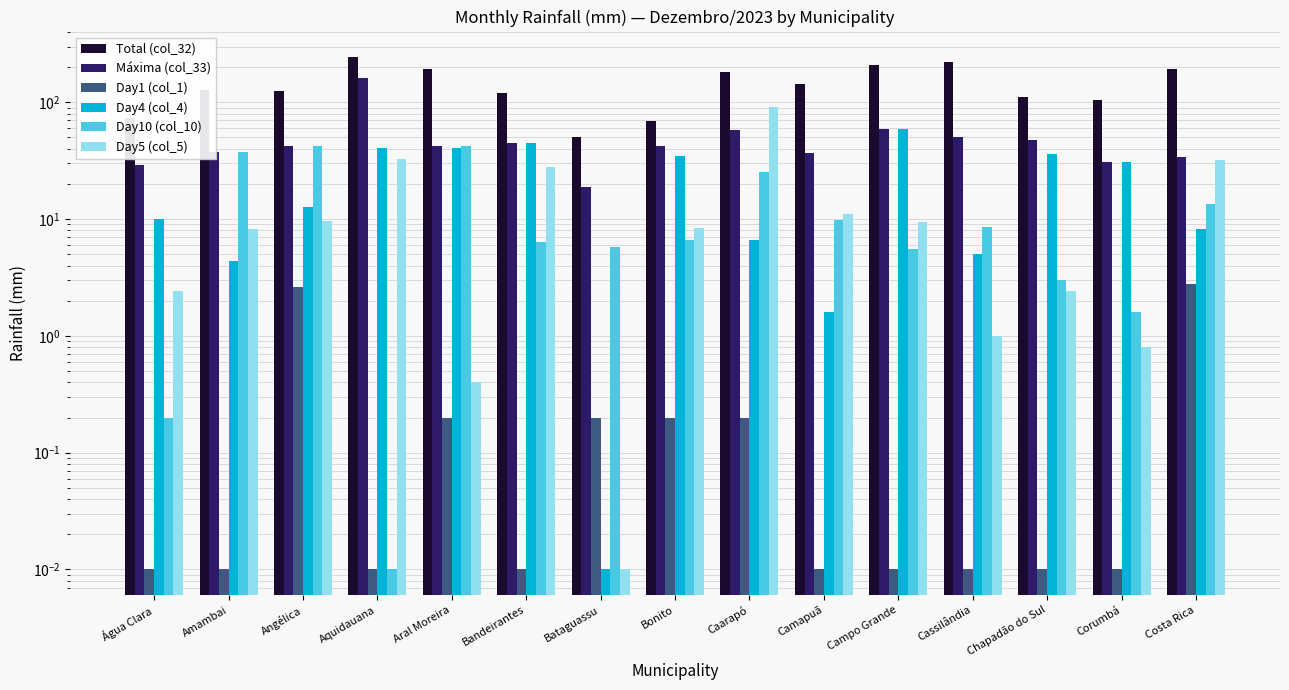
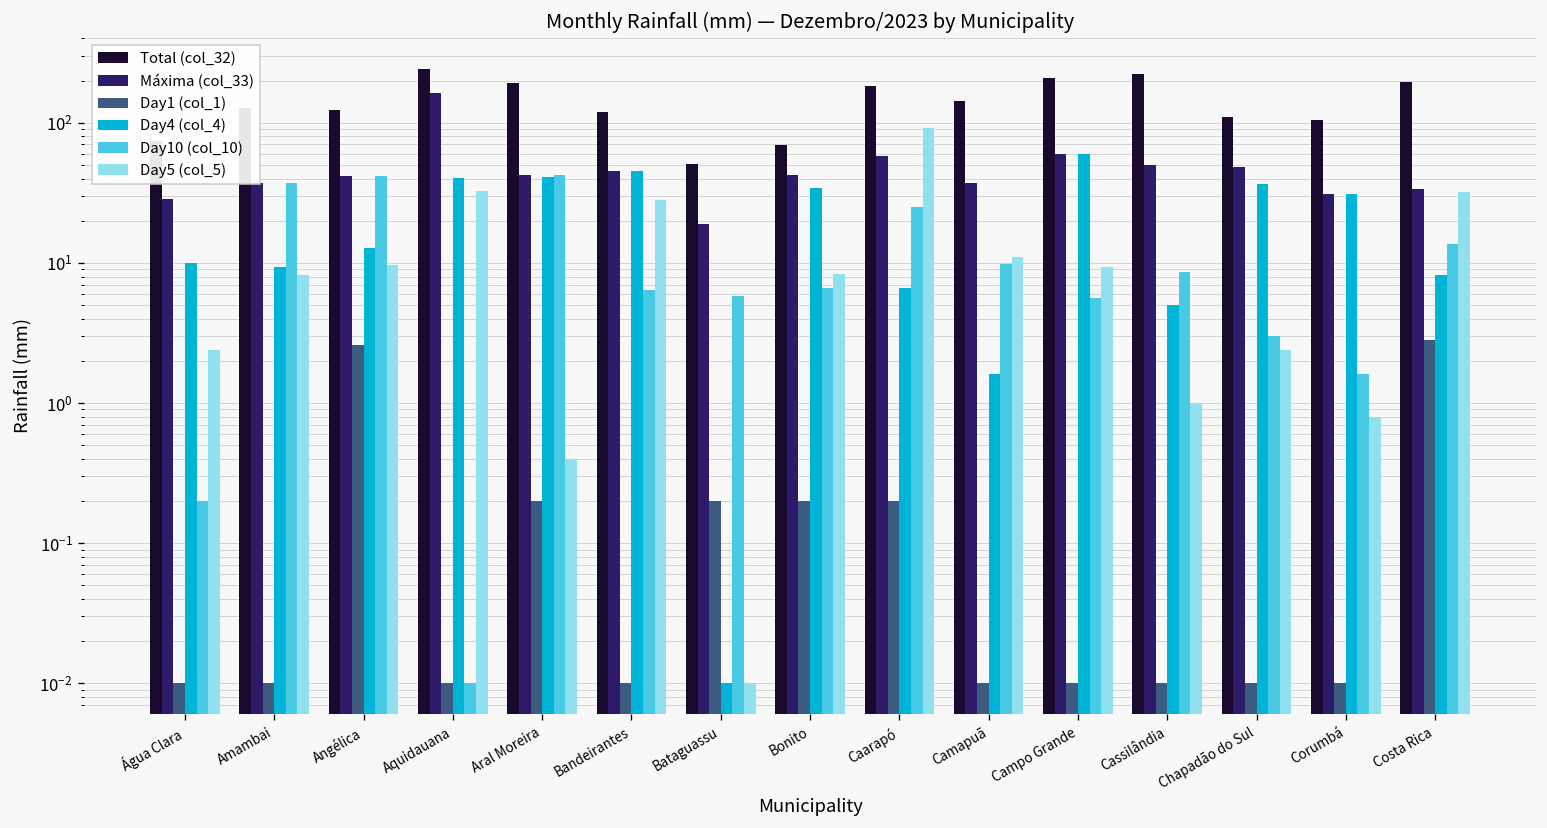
Day4 (col_4), Amambai: 4.4 -> 9
